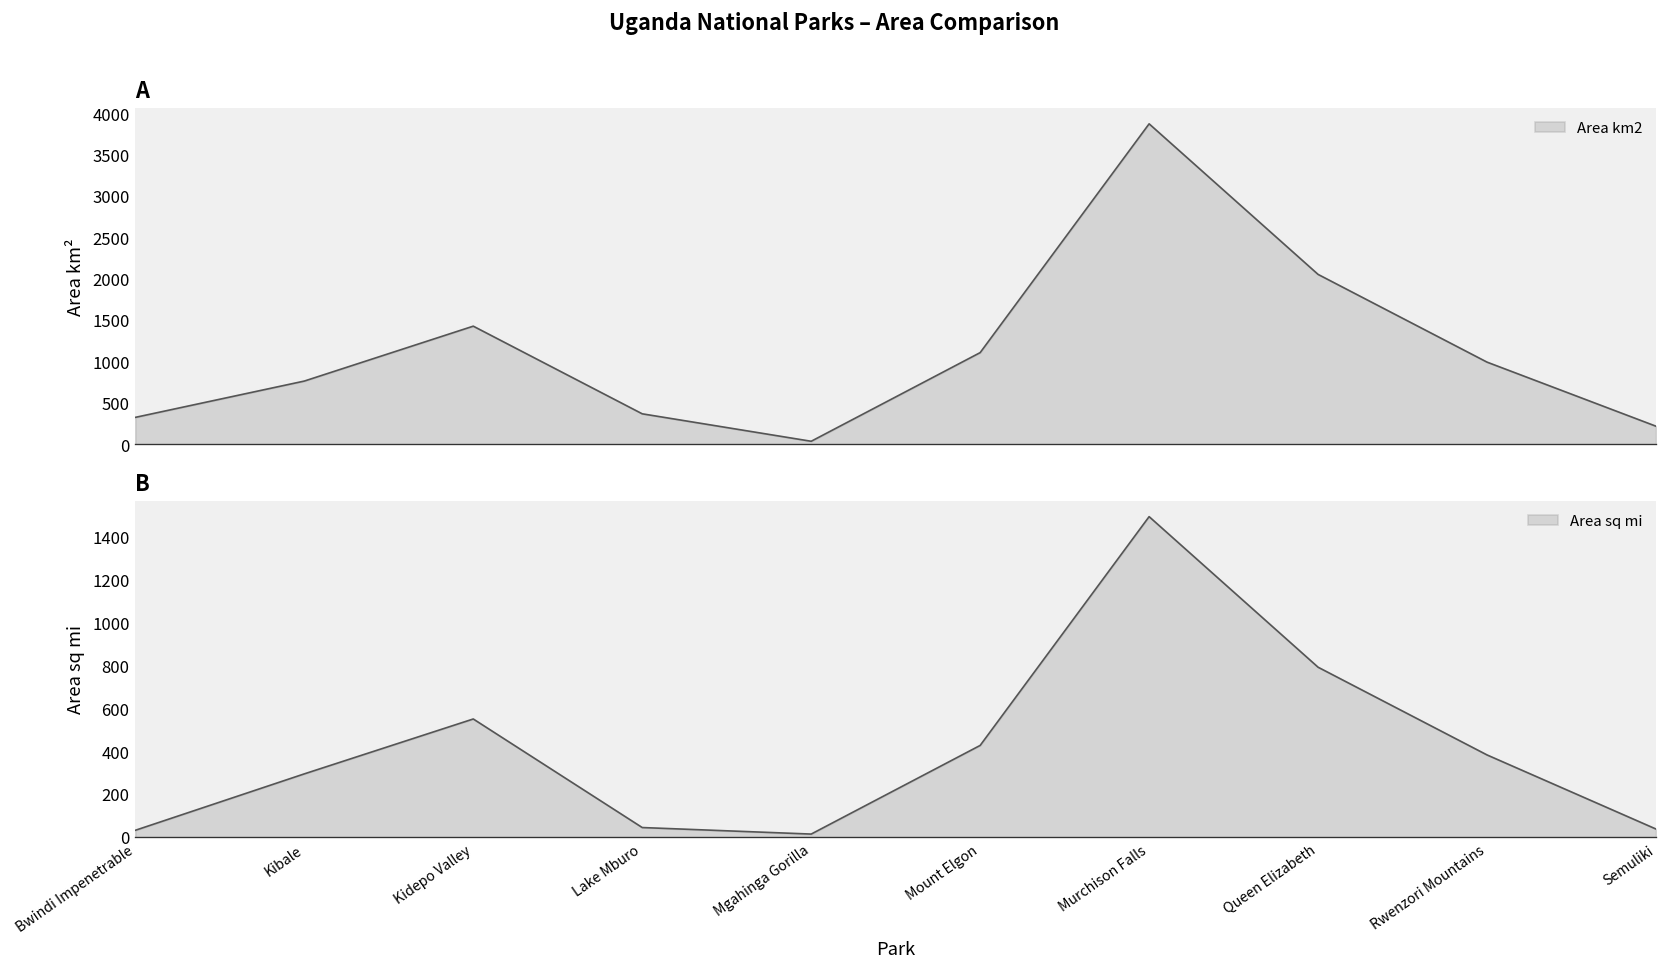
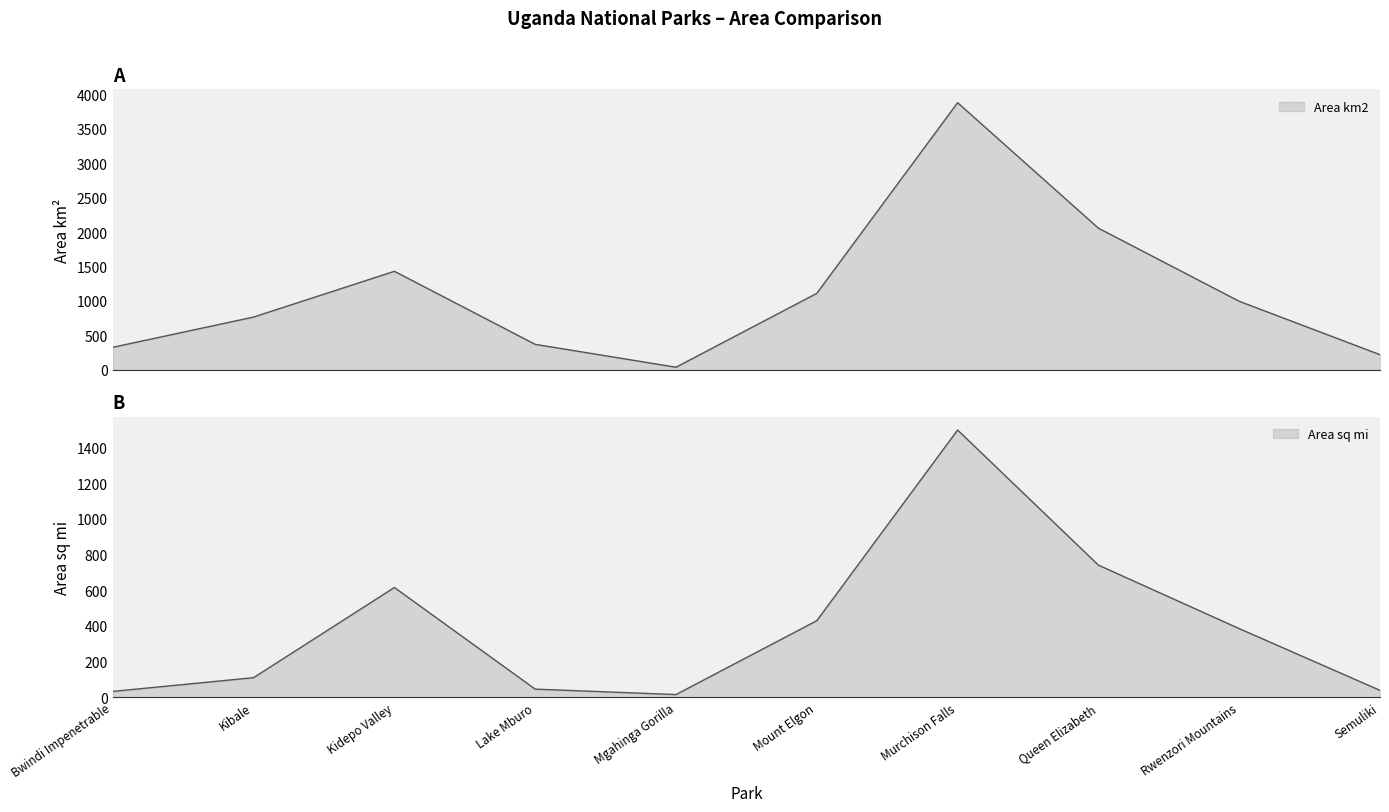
B, Kibale: 300 -> 110
B, Kidepo Valley: 550 -> 610
B, Queen Elizabeth: 790 -> 740
